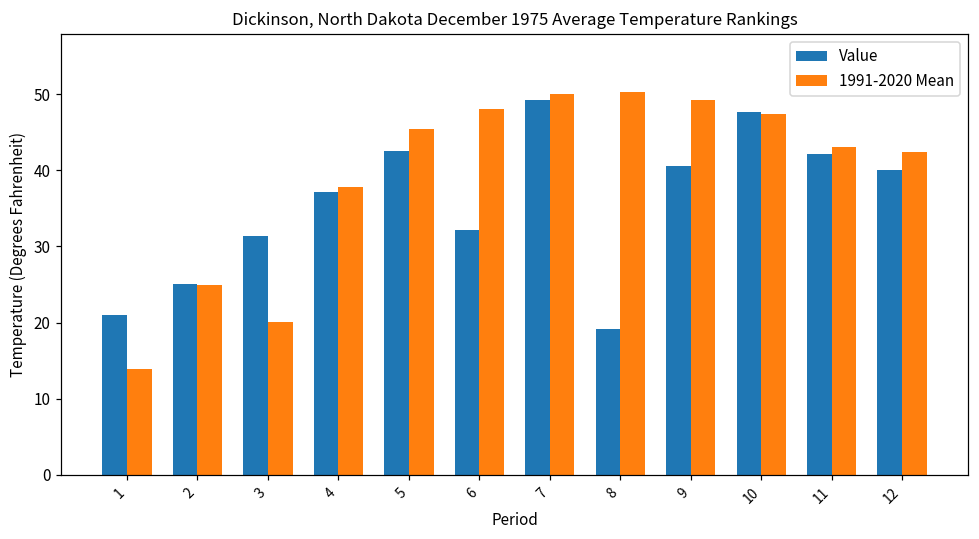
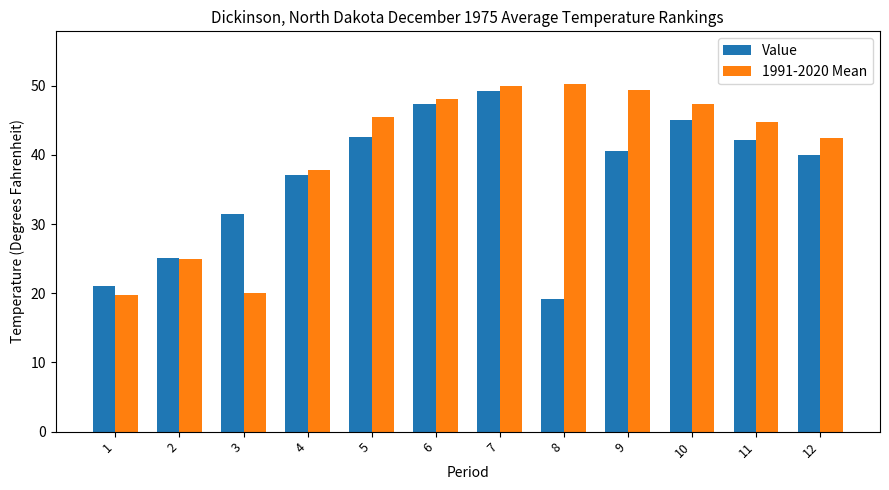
1991-2020 Mean, 1: 14 -> 20
Value, 6: 32 -> 47
Value, 10: 48 -> 45
1991-2020 Mean, 11: 43 -> 45
